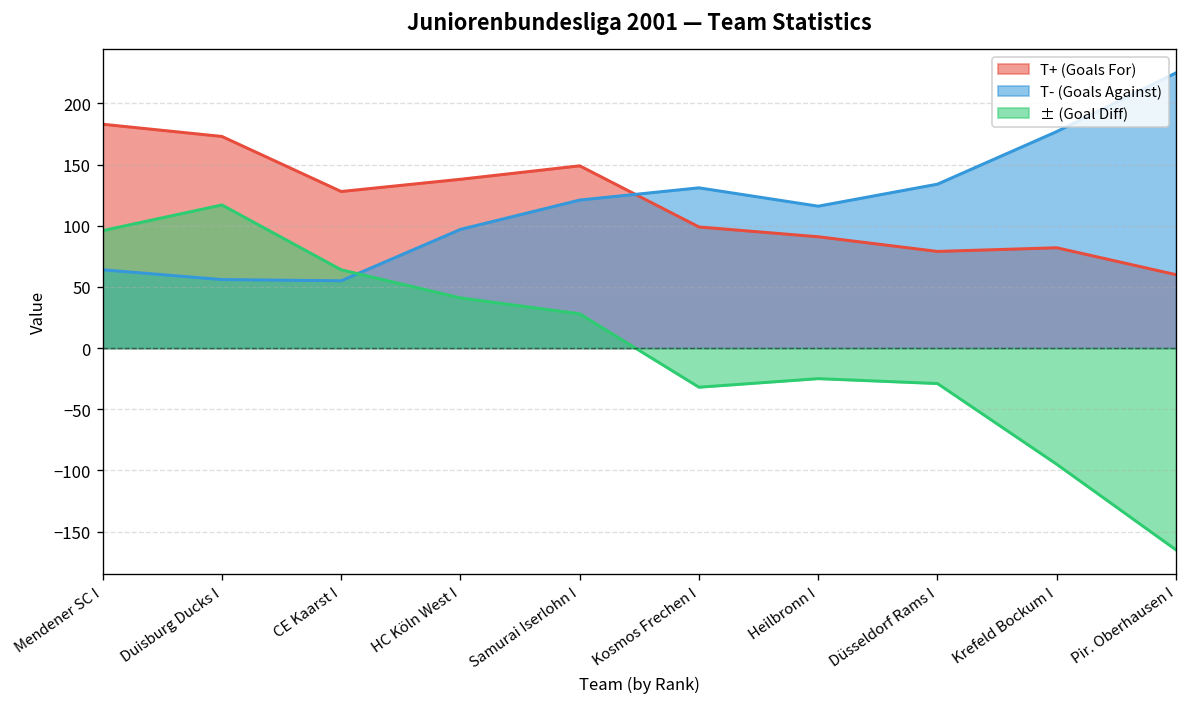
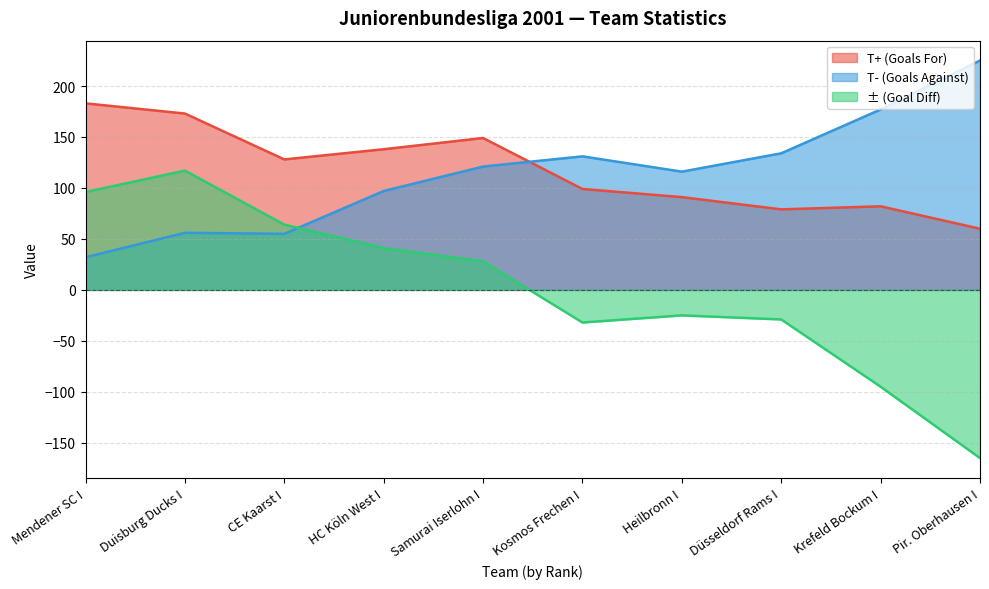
T- (Goals Against), Mendener SC I: 64 -> 32
